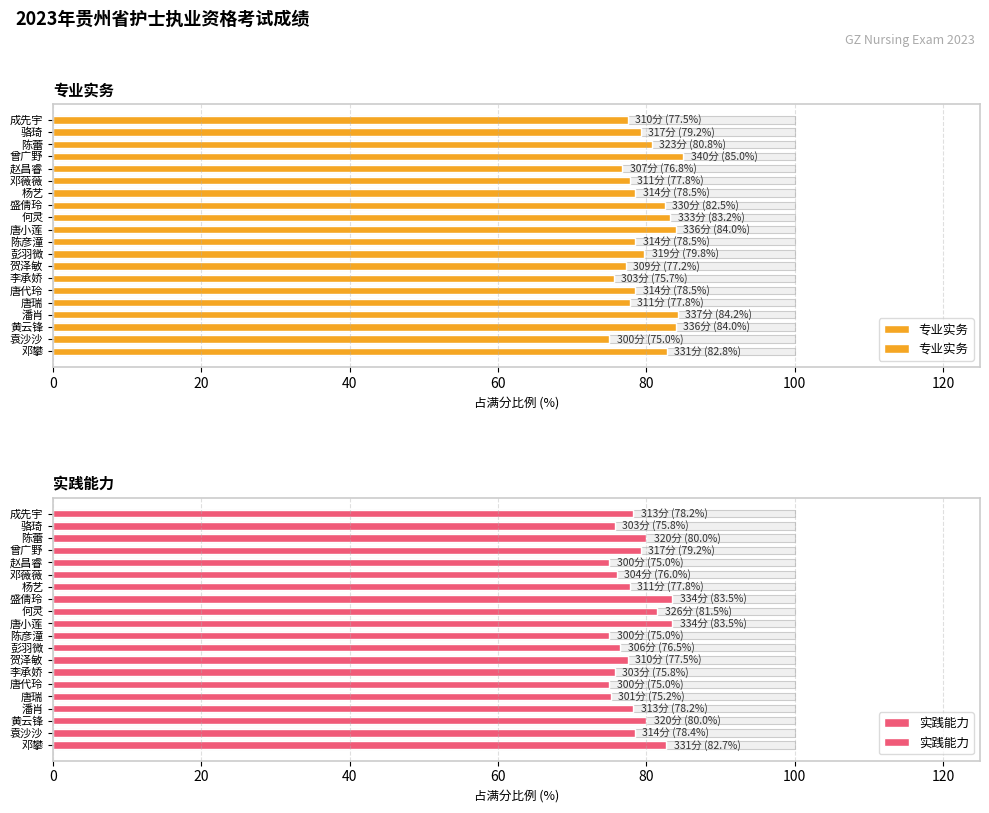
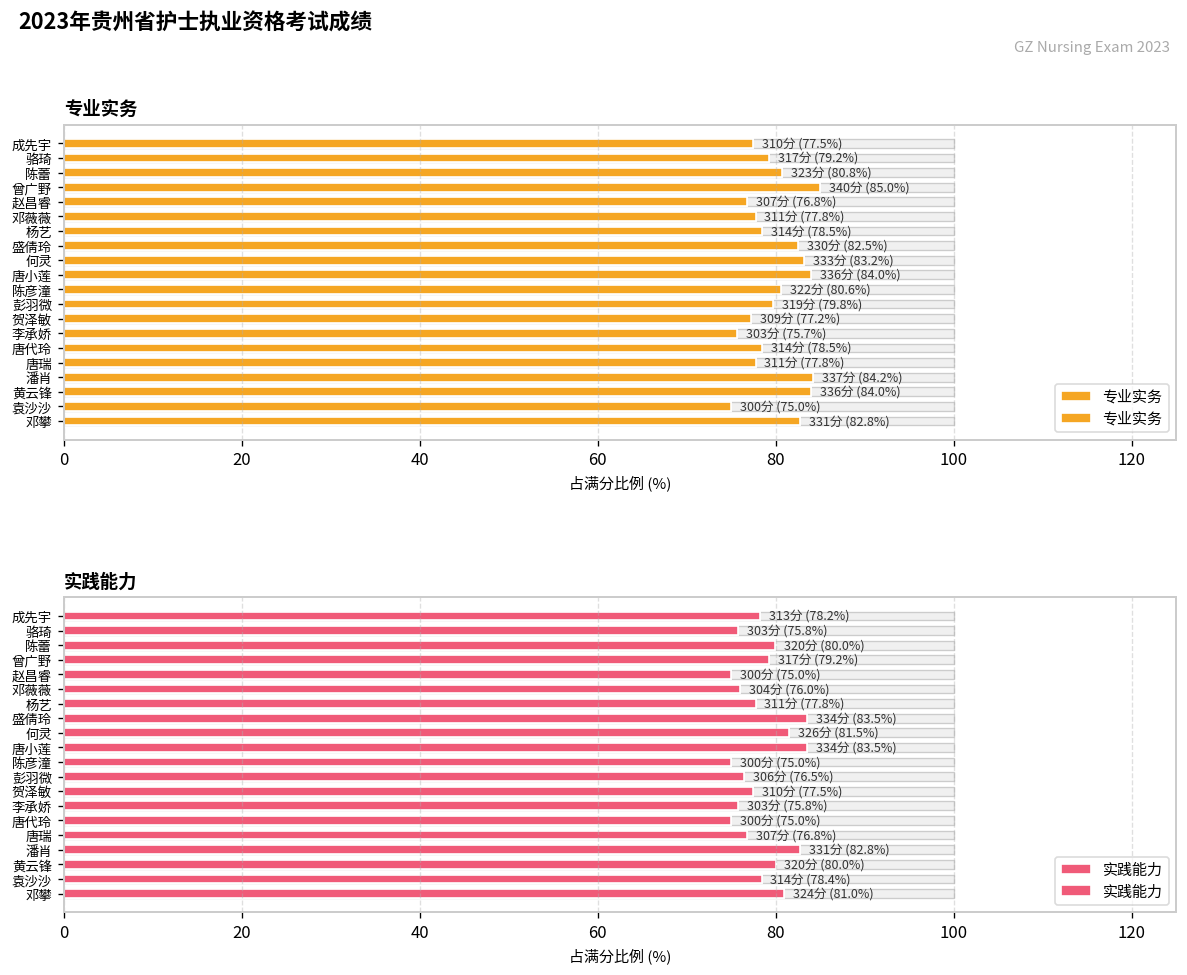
专业实务, 专业实务, 陈彦潼: 314分 (78.5%) -> 322分 (80.6%)
实践能力, 实践能力, 唐瑞: 301分 (75.2%) -> 307分 (76.8%)
实践能力, 实践能力, 潘肖: 313分 (78.2%) -> 331分 (82.8%)
实践能力, 实践能力, 邓攀: 331分 (82.7%) -> 324分 (81.0%)
